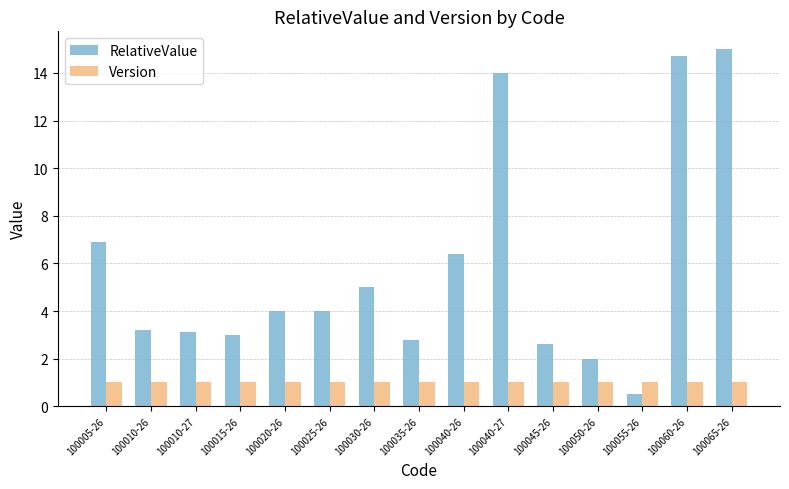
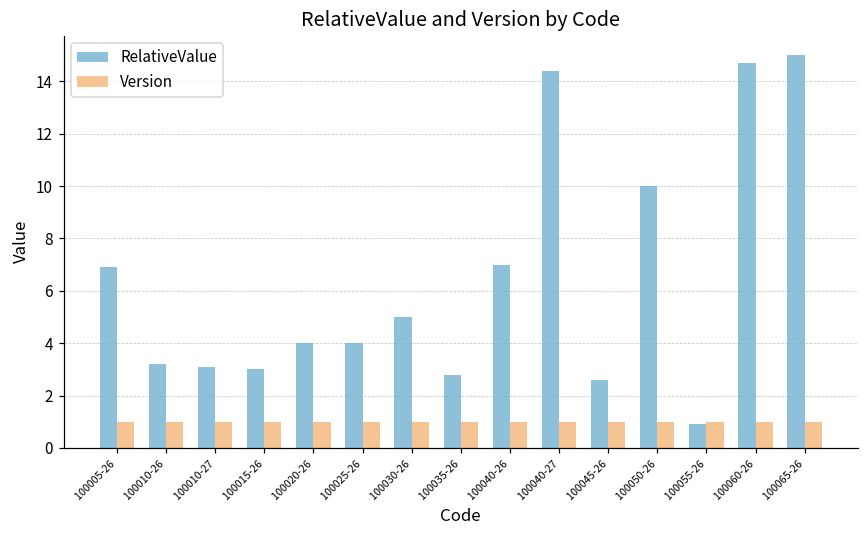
RelativeValue, 100040-26: 6.4 -> 7.0
RelativeValue, 100040-27: 14.0 -> 14.4
RelativeValue, 100050-26: 2 -> 10
RelativeValue, 100055-26: 0.5 -> 0.9
